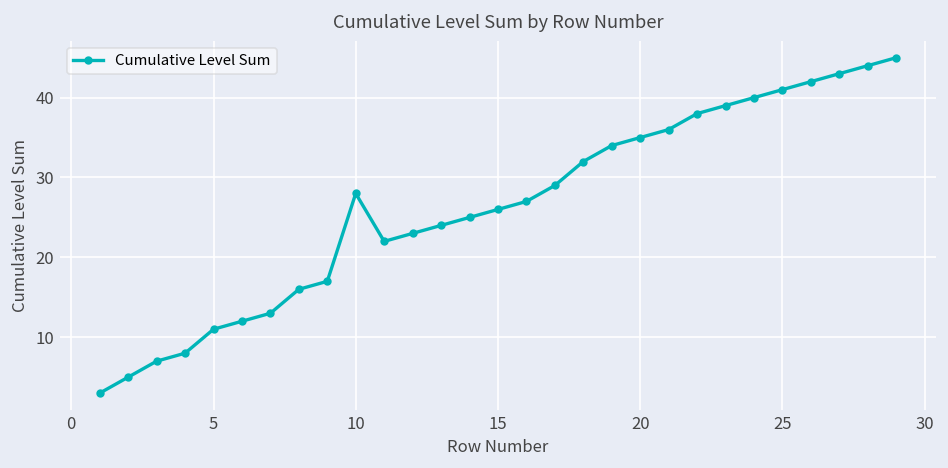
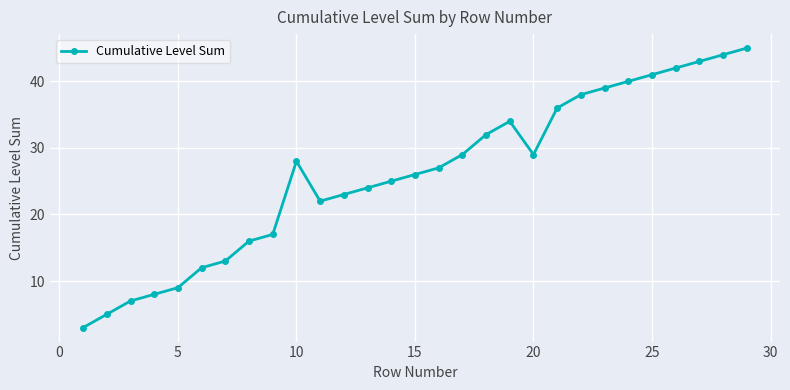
5: 11 -> 9
20: 35 -> 29
